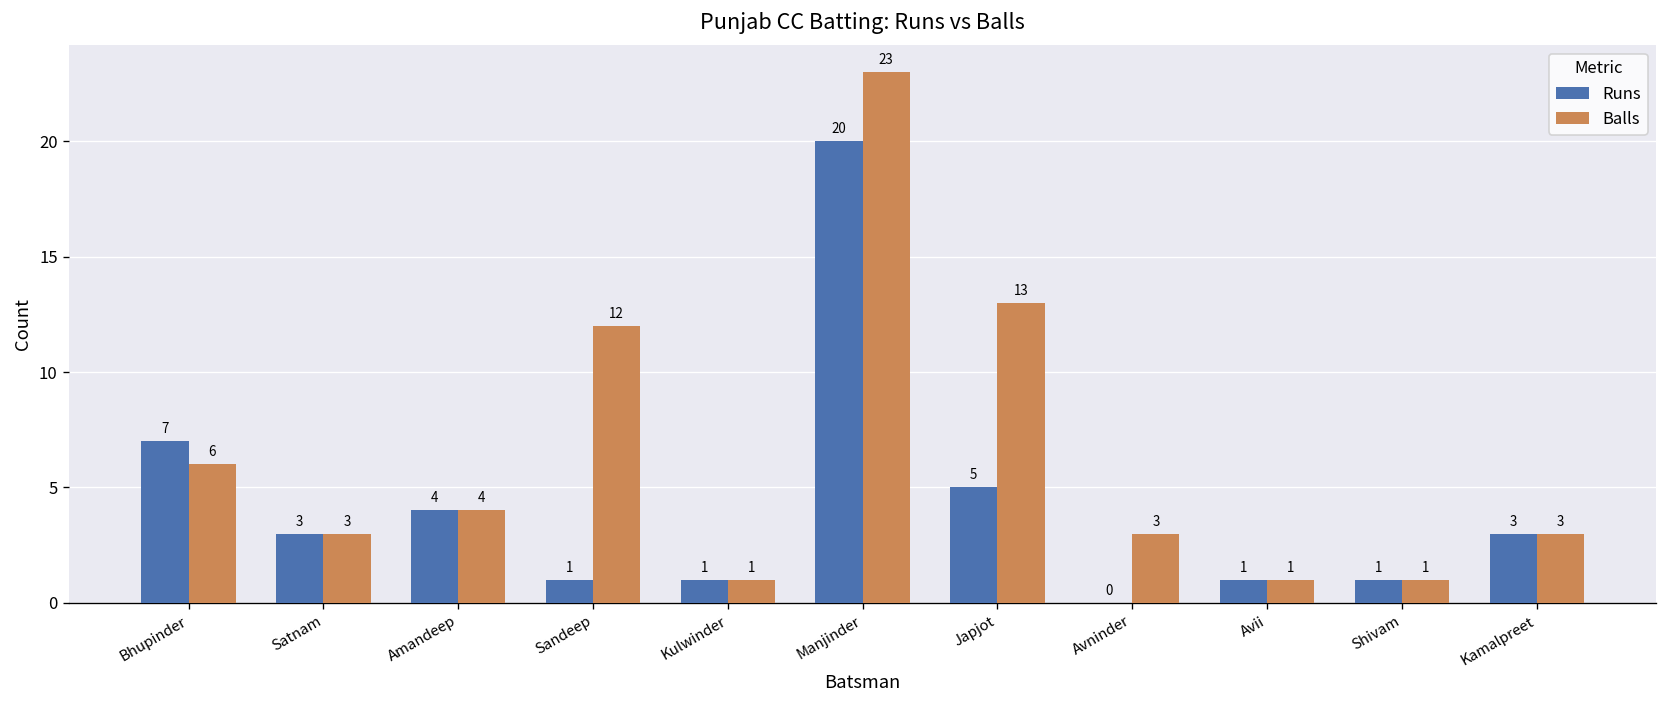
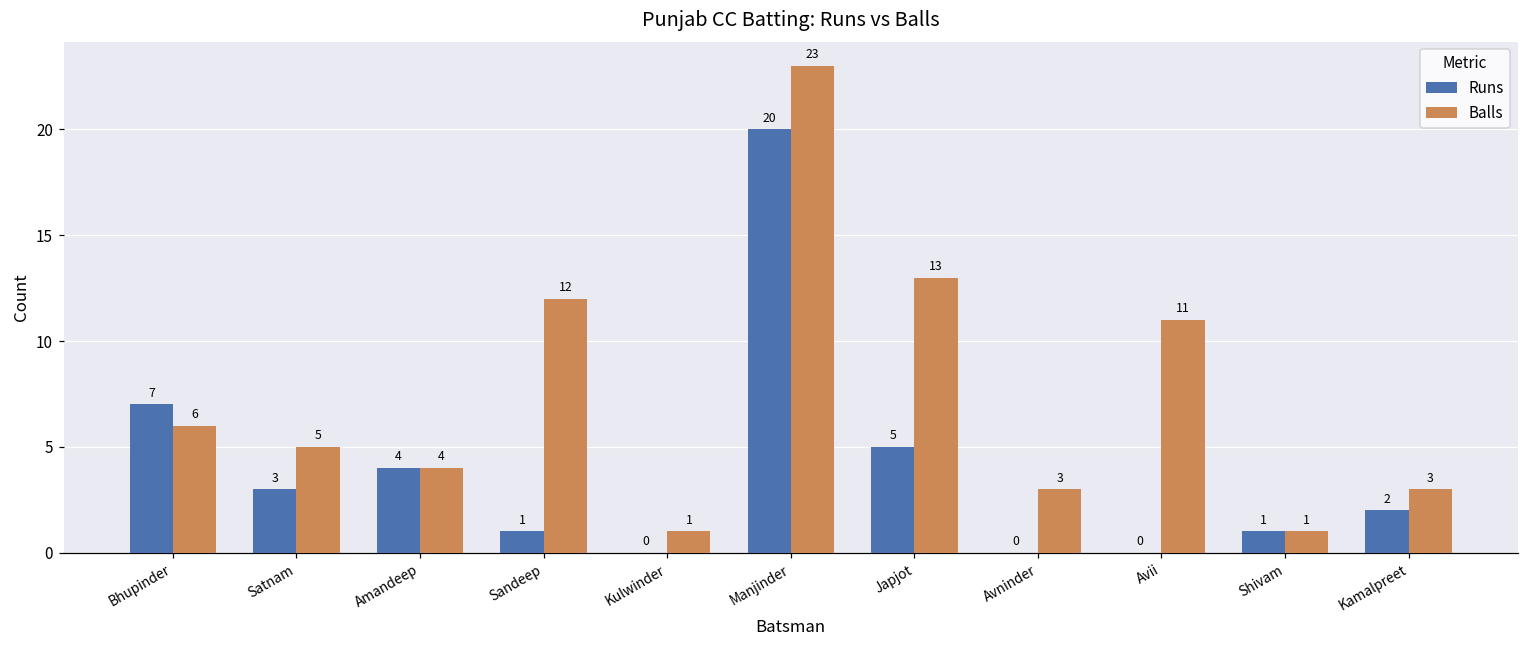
Balls, Satnam: 3 -> 5
Runs, Kulwinder: 1 -> 0
Runs, Avii: 1 -> 0
Balls, Avii: 1 -> 11
Runs, Kamalpreet: 3 -> 2
